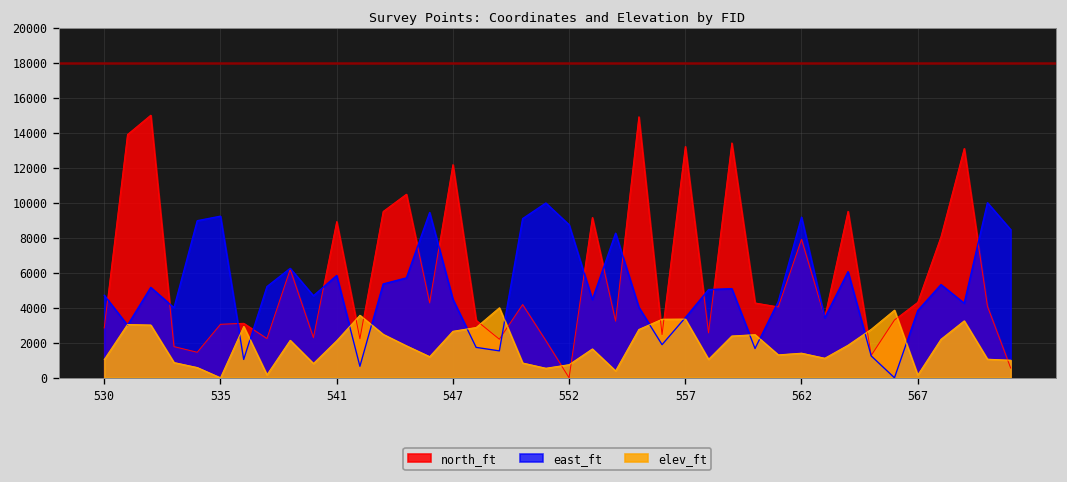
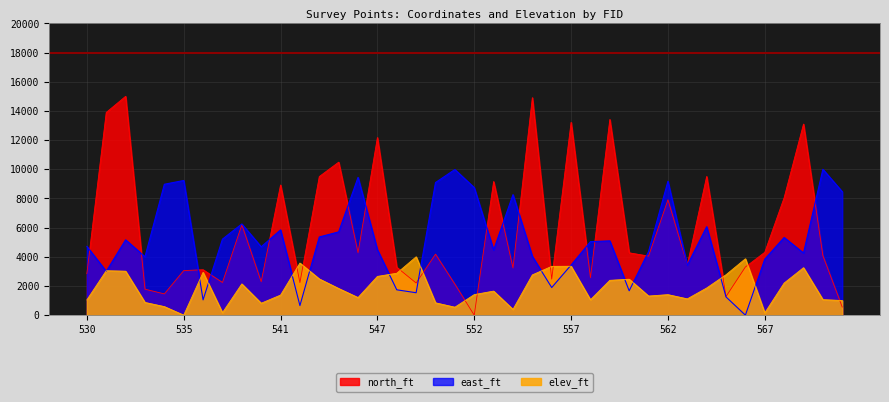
elev_ft, 541: 2100 -> 1400
elev_ft, 552: 800 -> 1400
